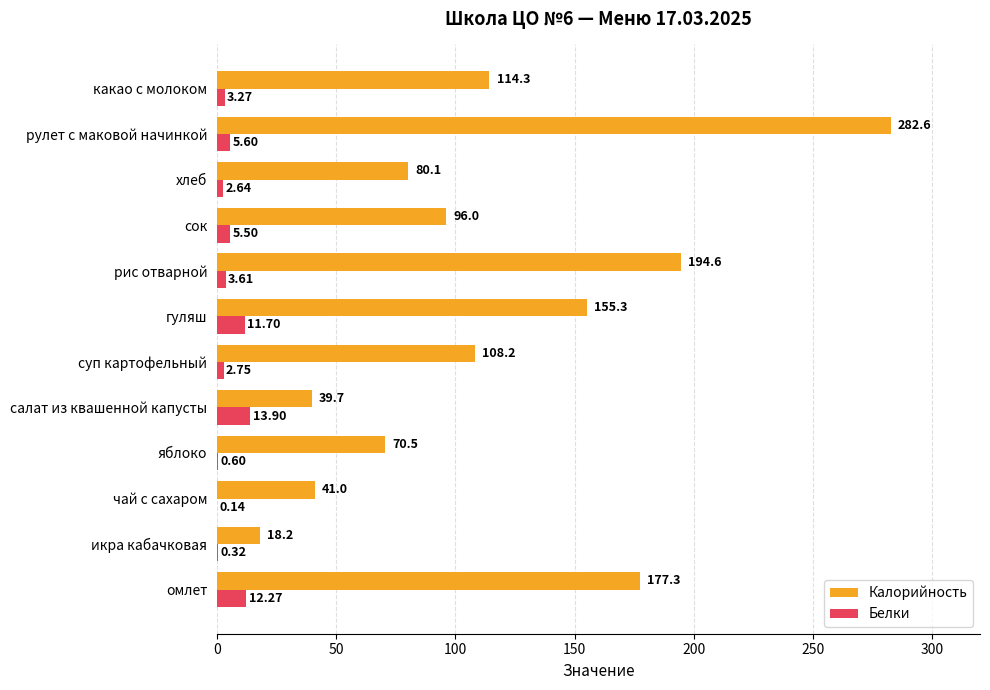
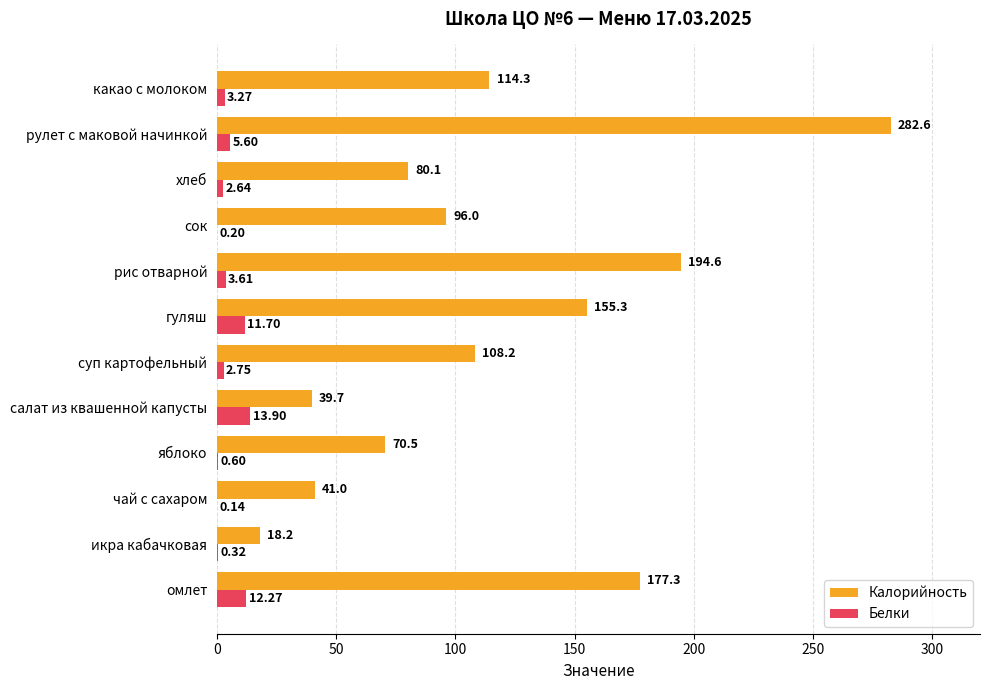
Белки, сок: 5.50 -> 0.20
